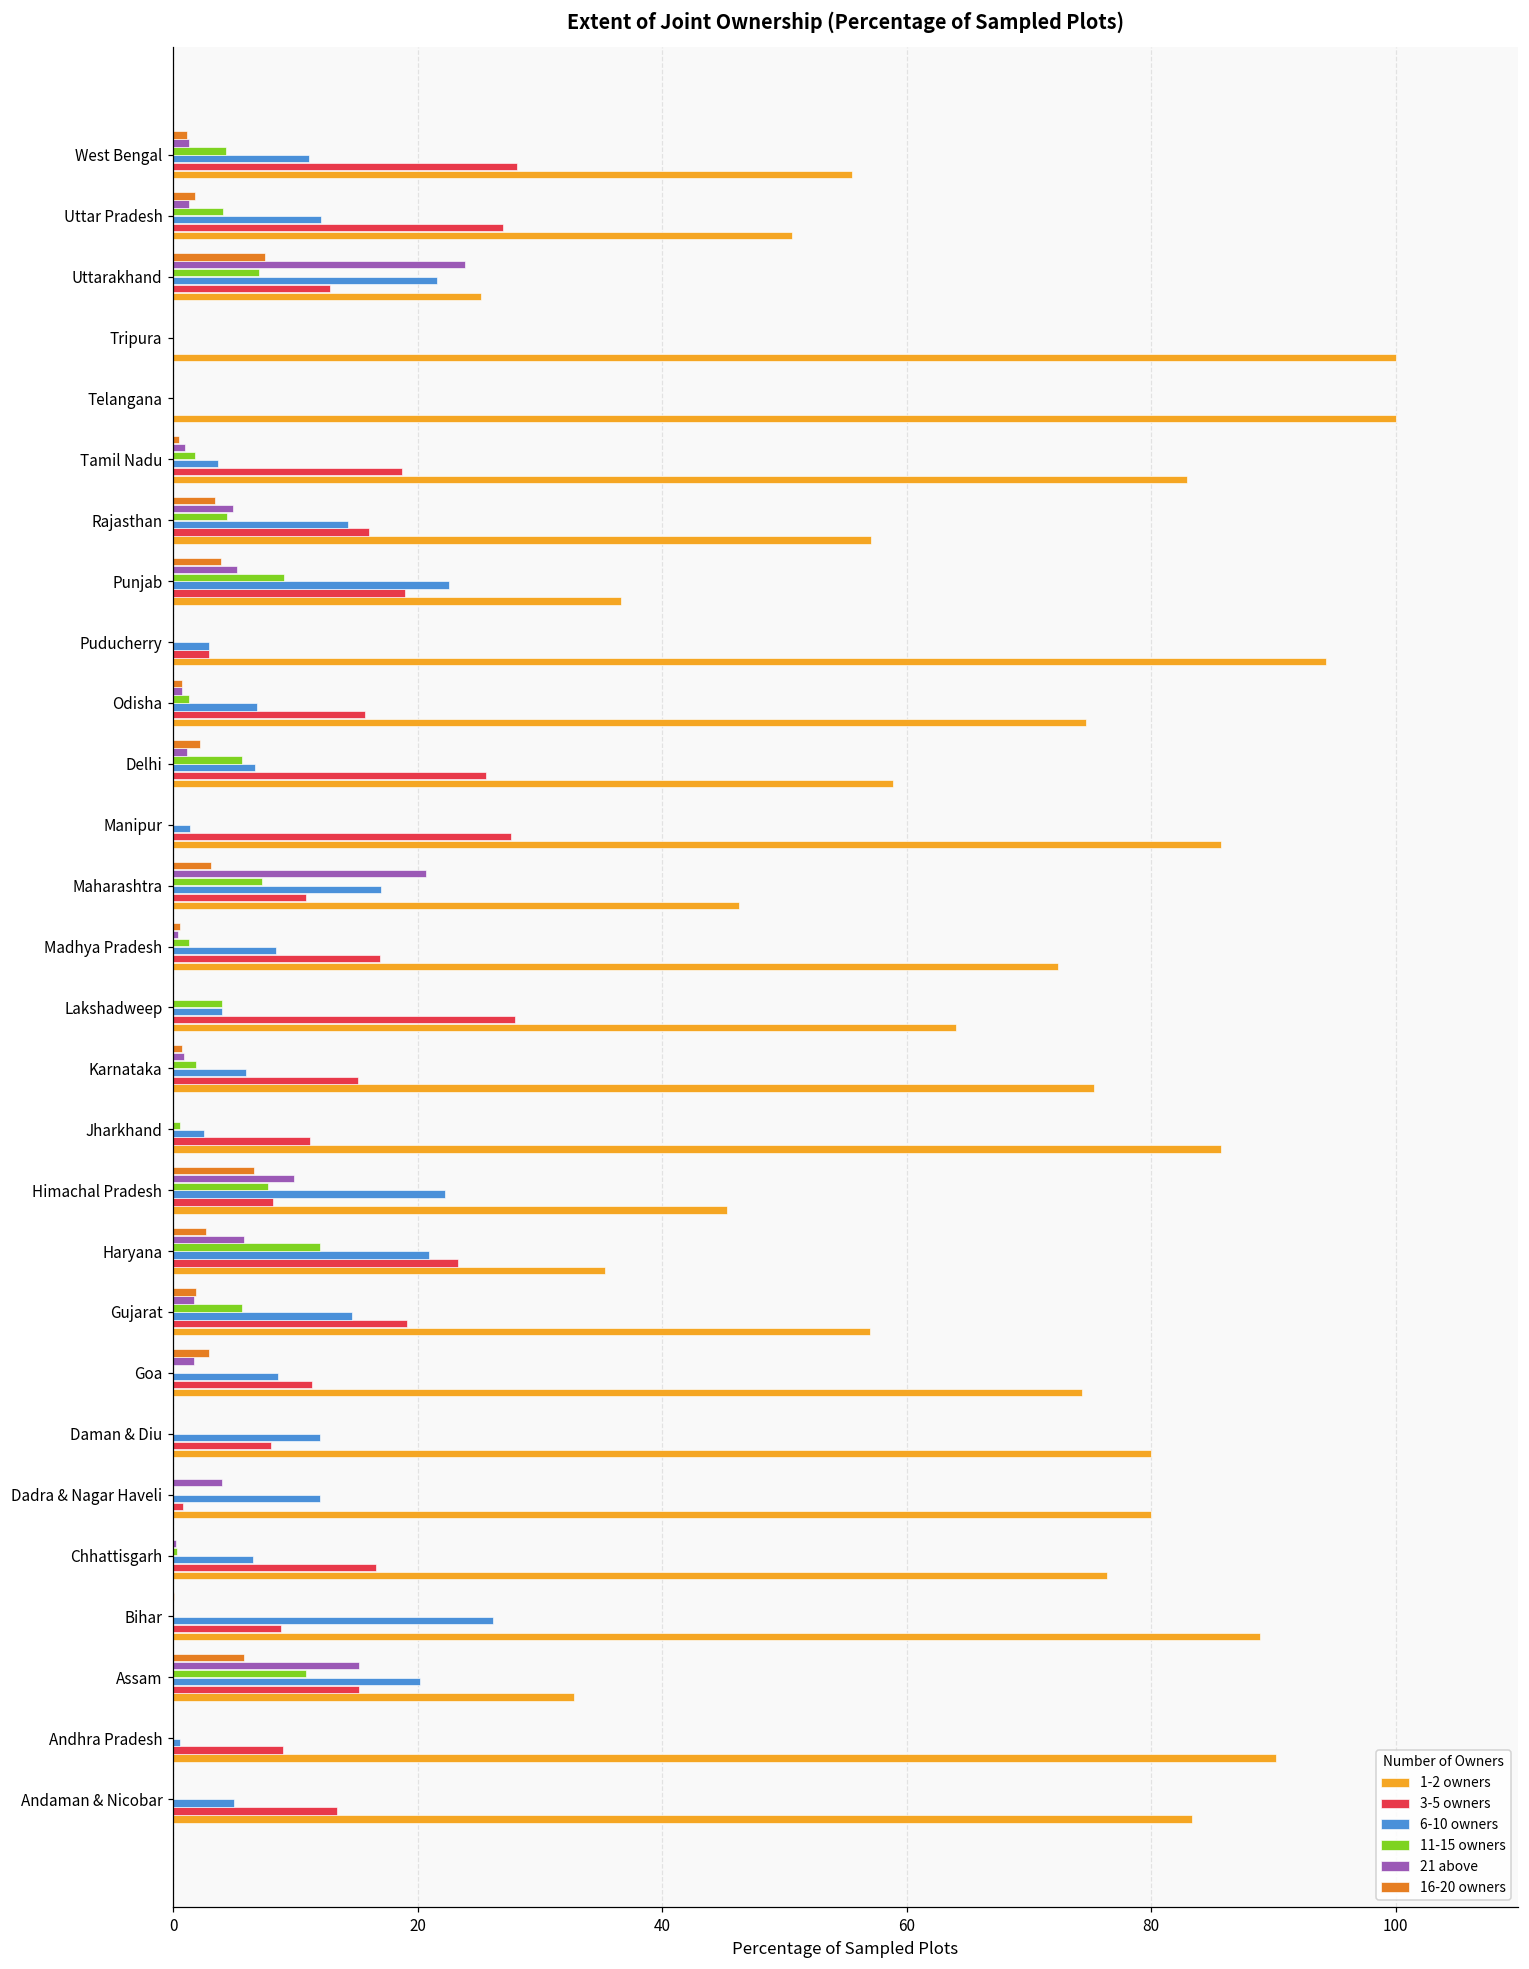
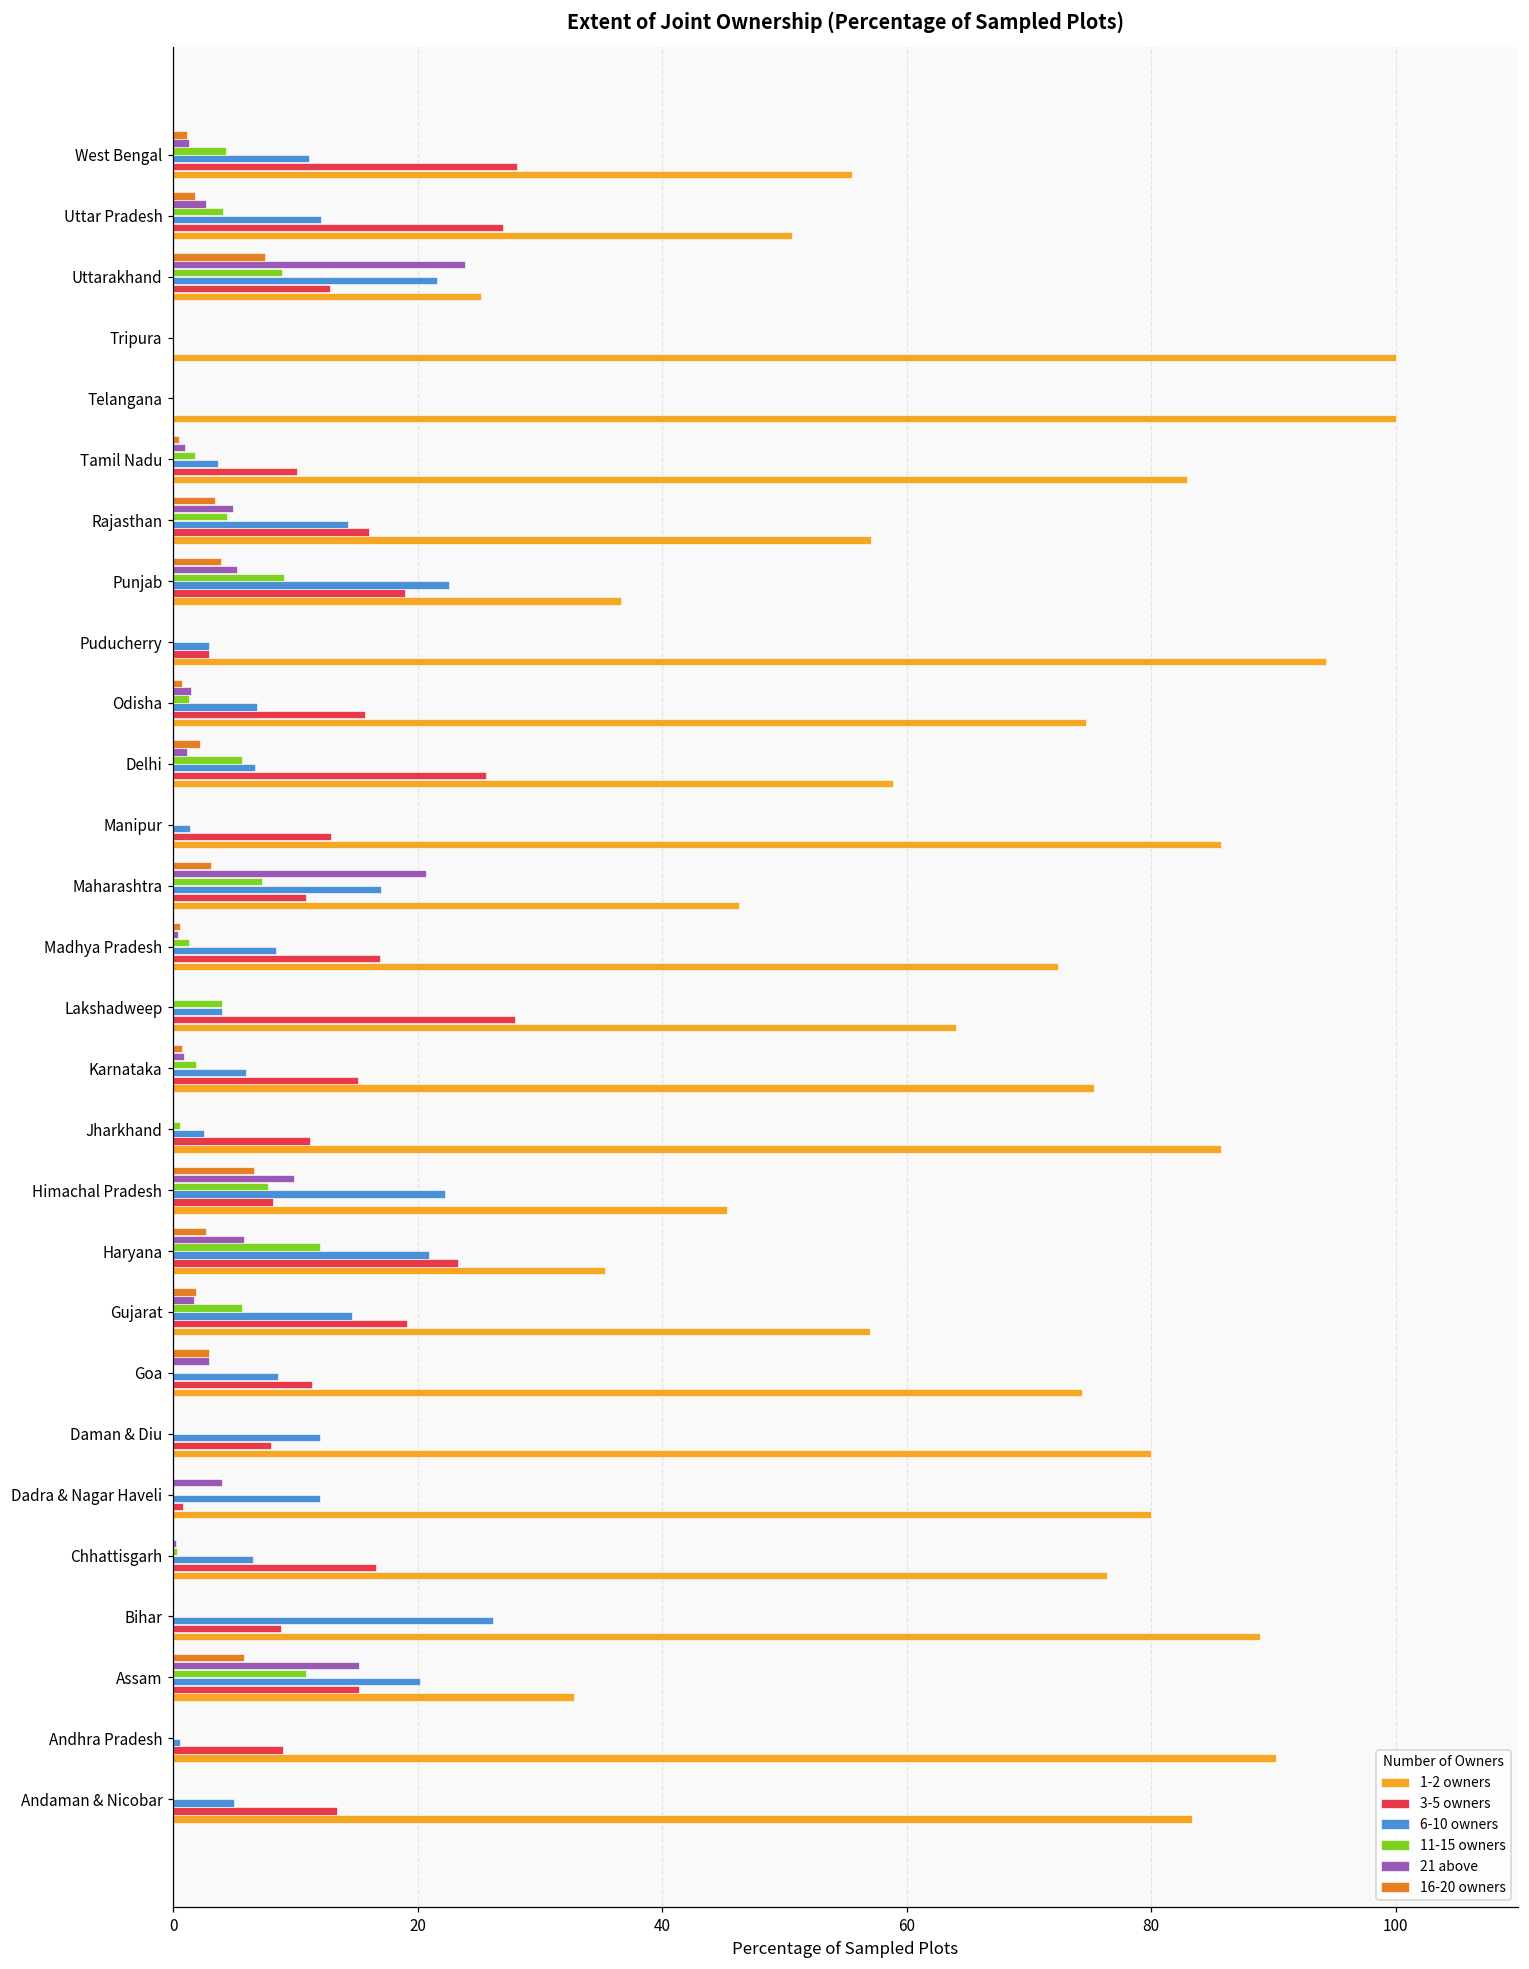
21 above, Uttar Pradesh: 1.3 -> 2.7
11-15 owners, Uttarakhand: 7.0 -> 8.9
3-5 owners, Tamil Nadu: 18.7 -> 10.1
21 above, Odisha: 0.7 -> 1.5
3-5 owners, Manipur: 27.6 -> 12.9
21 above, Goa: 1.7 -> 2.9
